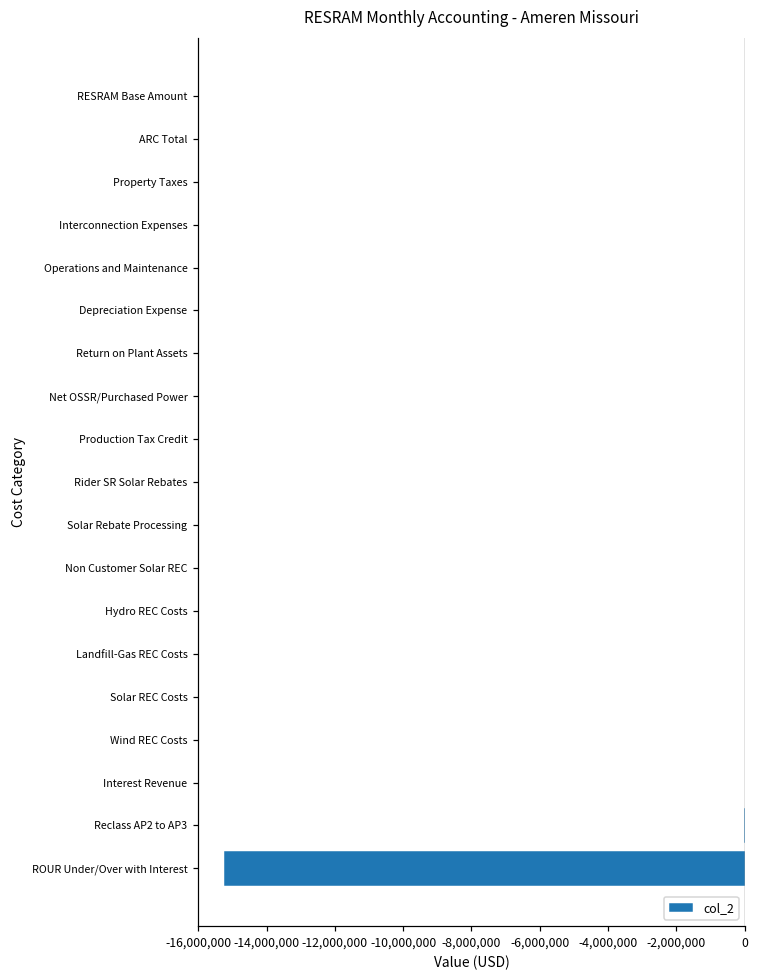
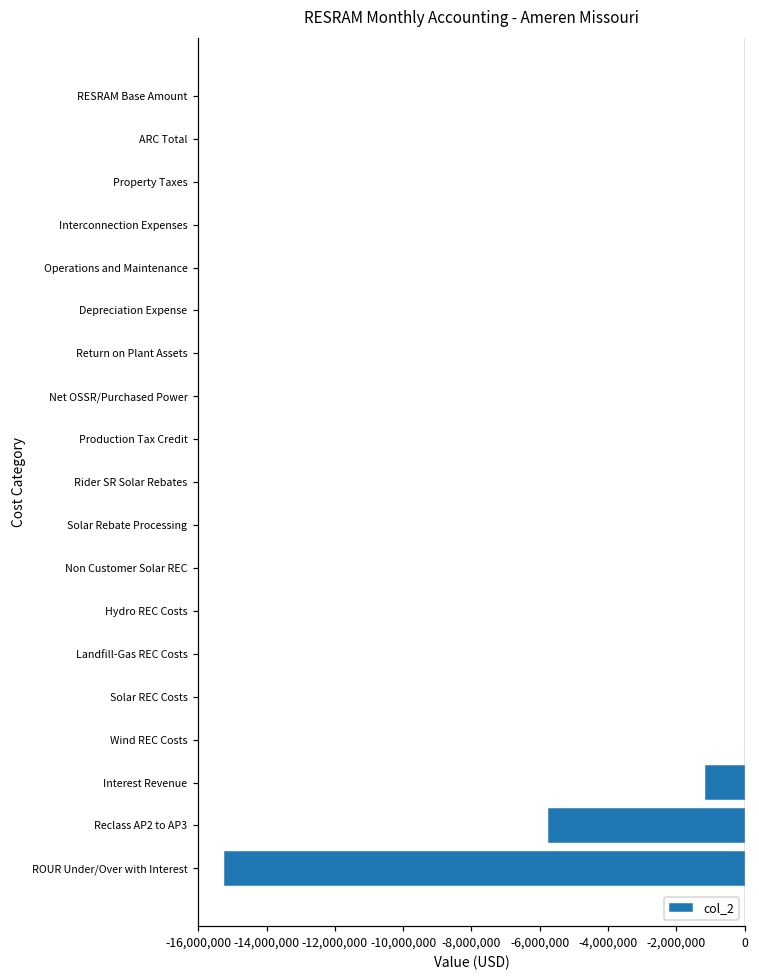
Interest Revenue: 0 -> -1,200,000
Reclass AP2 to AP3: 0 -> -5,800,000
